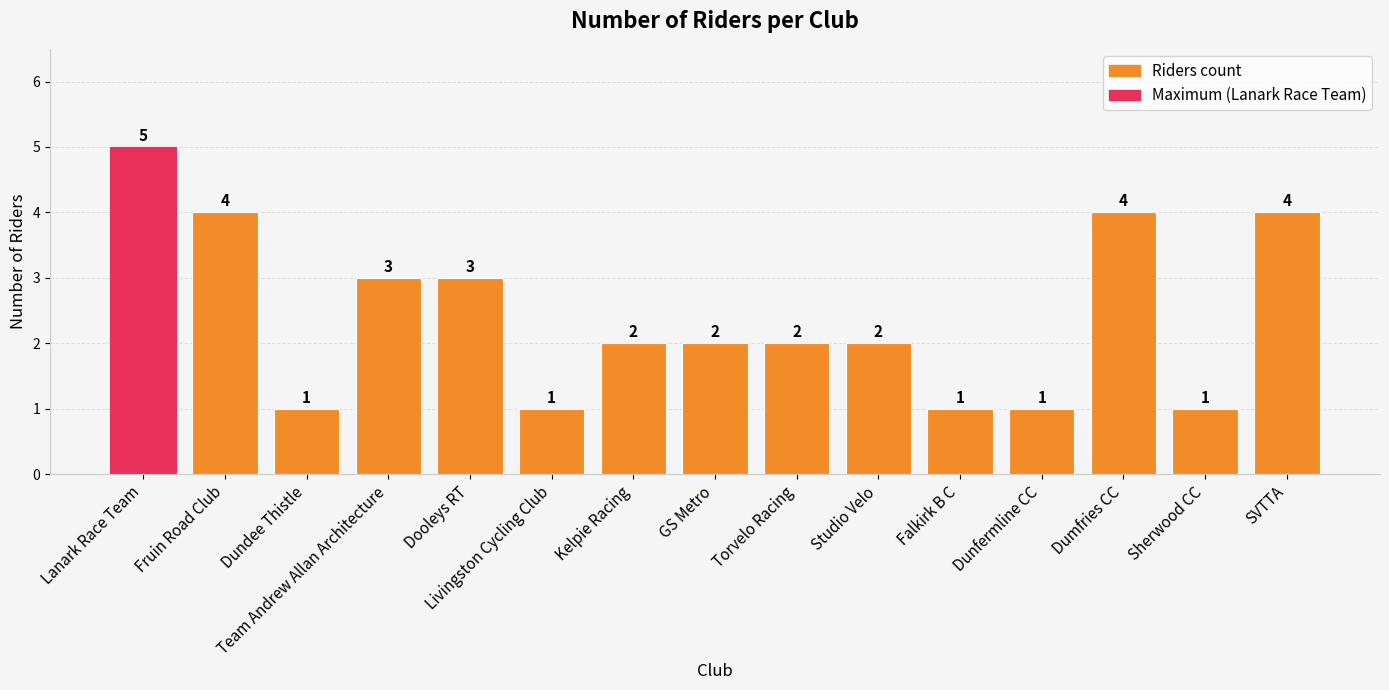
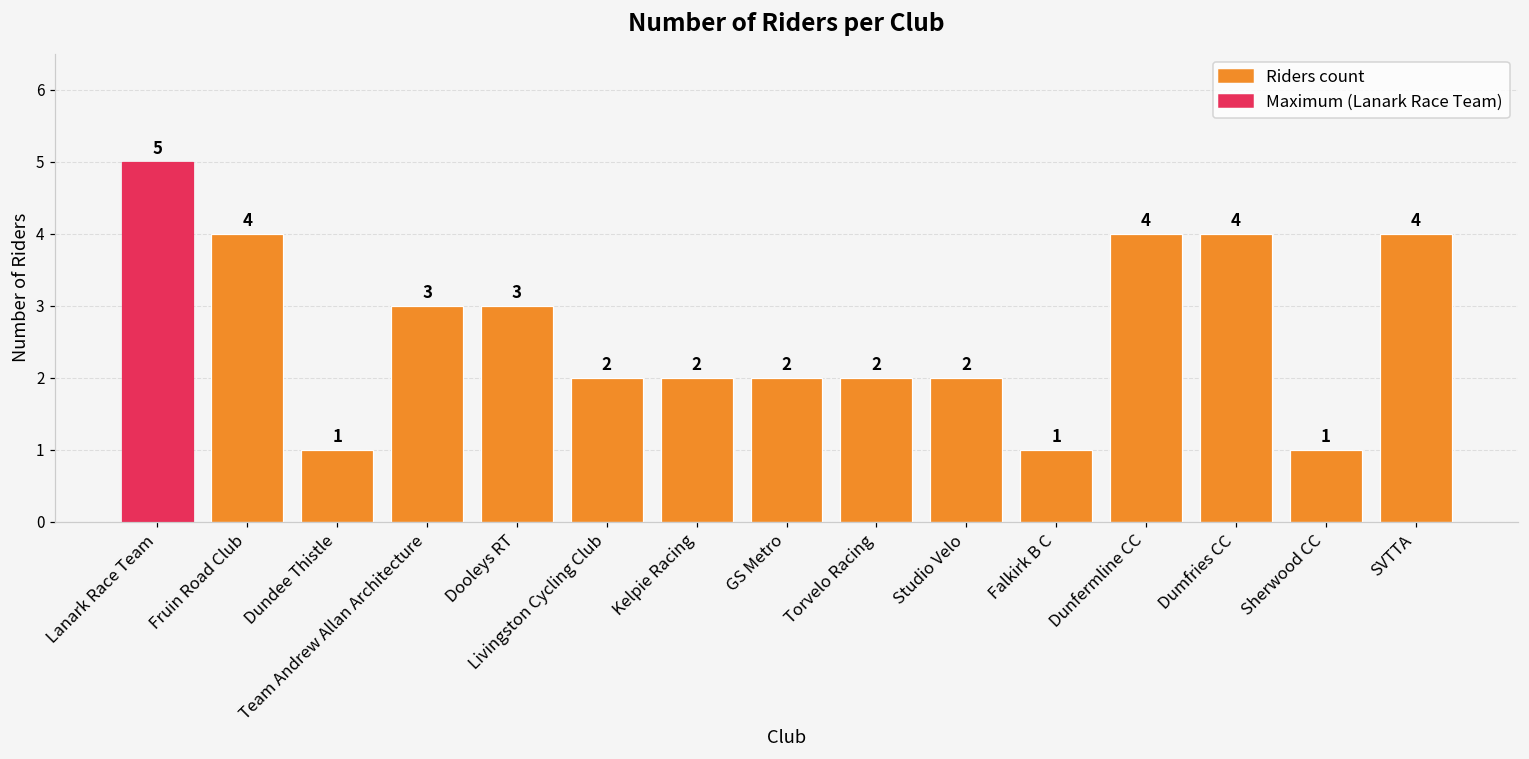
Livingston Cycling Club: 1 -> 2
Dunfermline CC: 1 -> 4
